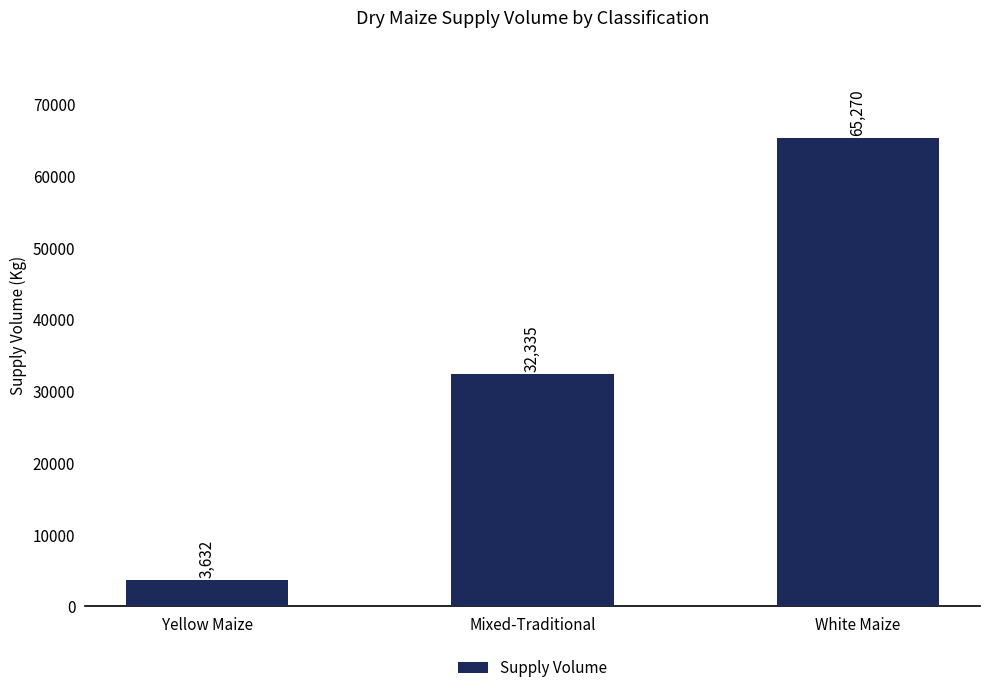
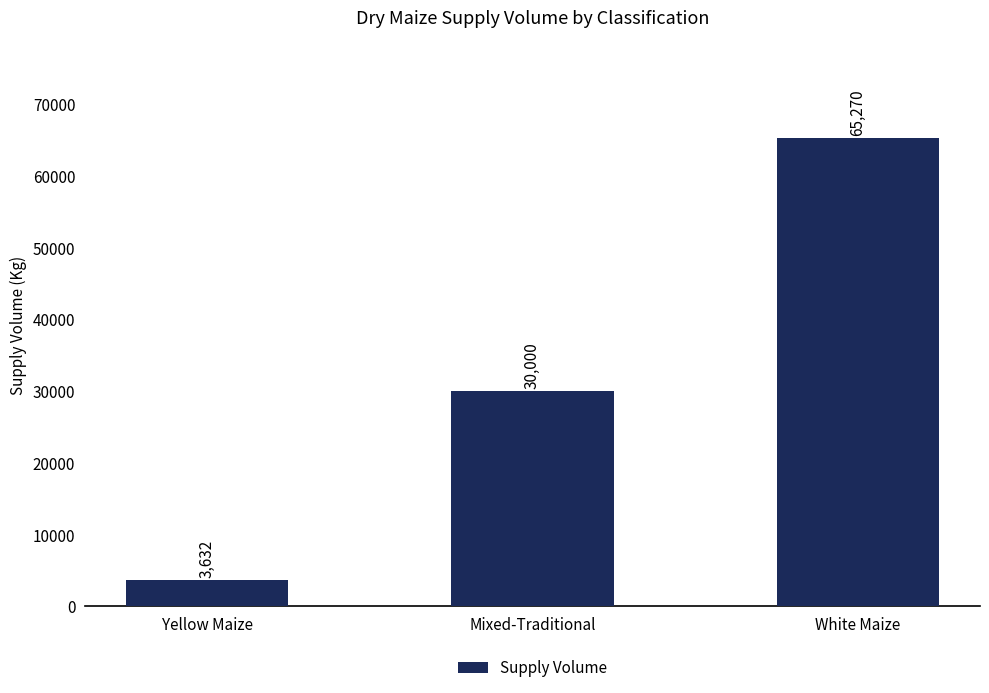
Mixed-Traditional: 32,335 -> 30,000
